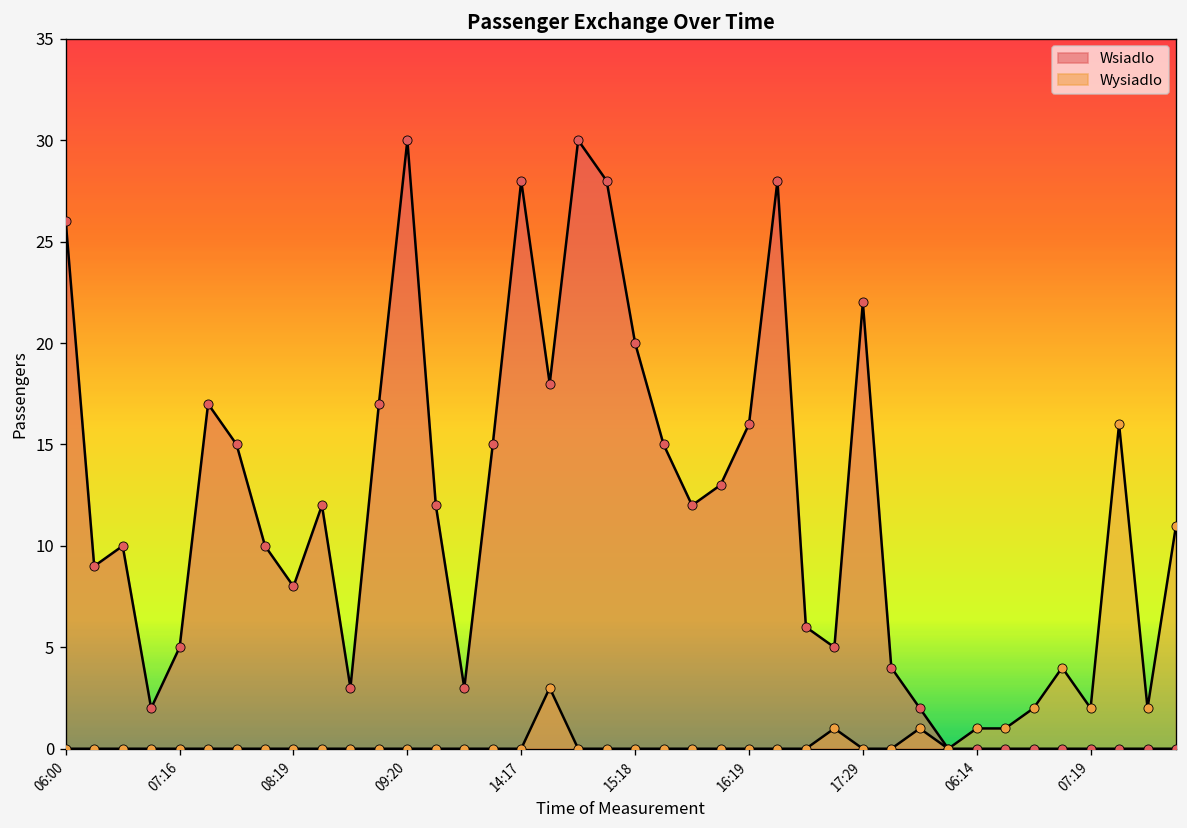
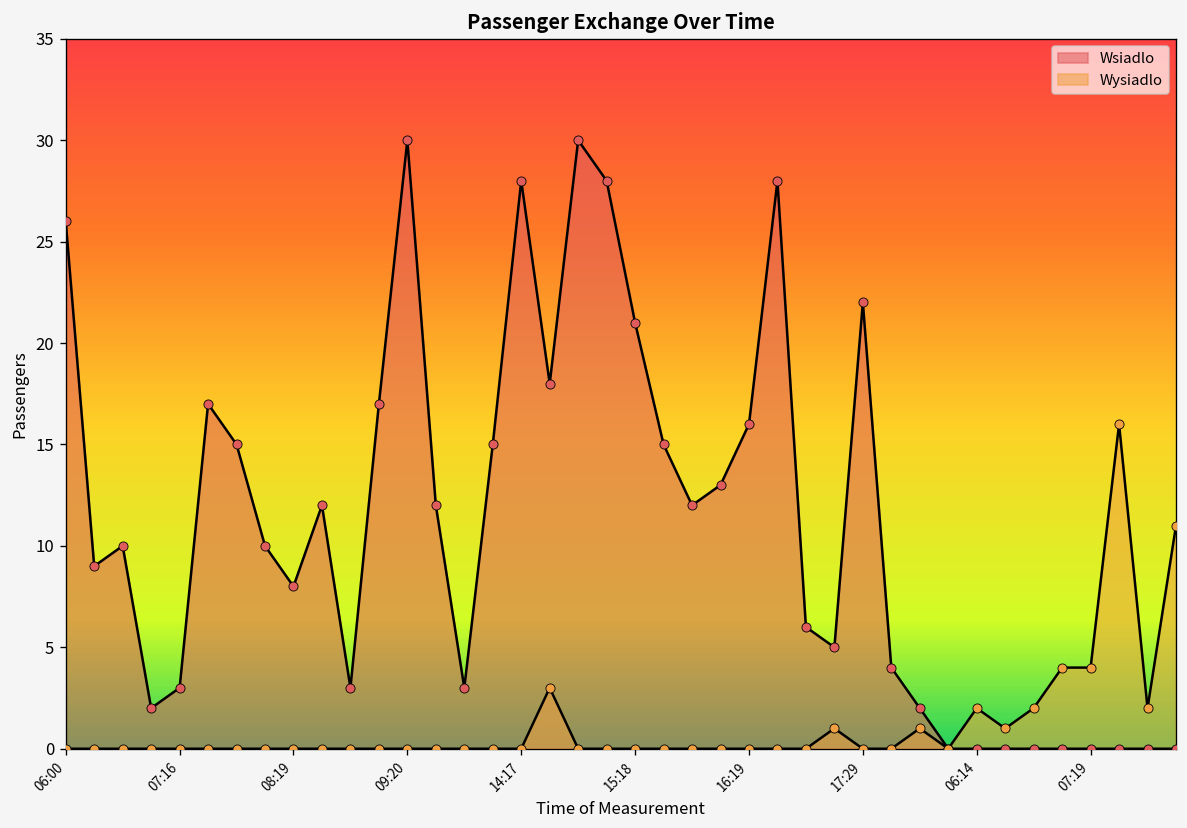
Wsiadlo, 07:16: 5 -> 3
Wsiadlo, 15:18: 20 -> 21
Wysiadlo, 06:14: 1 -> 2
Wysiadlo, 07:19: 2 -> 4
